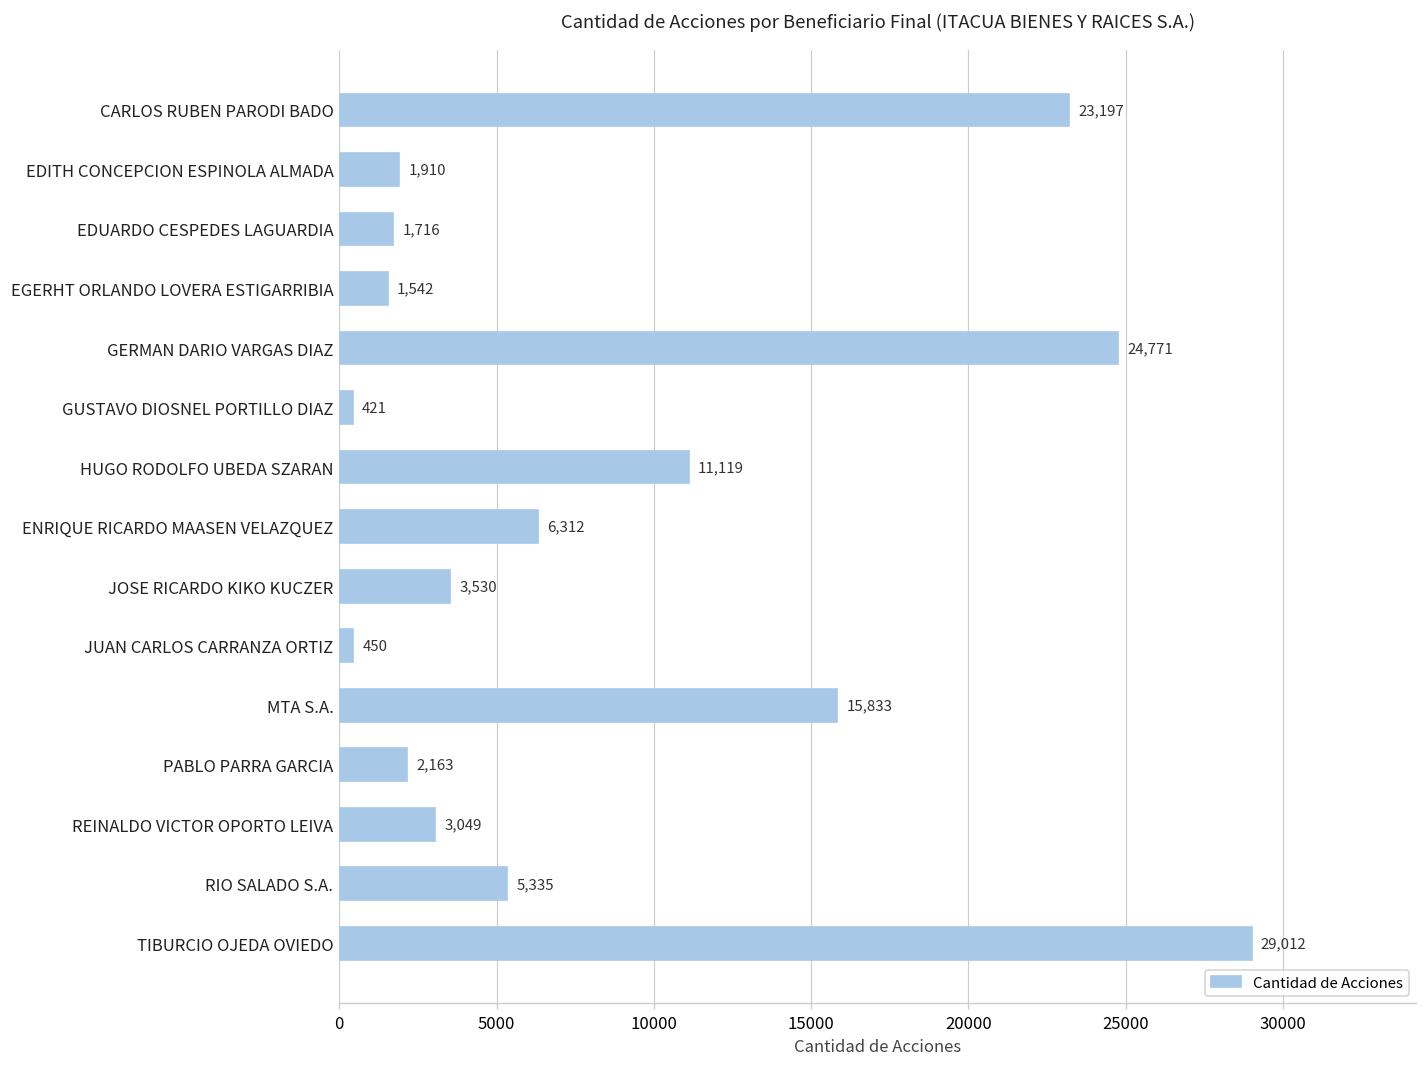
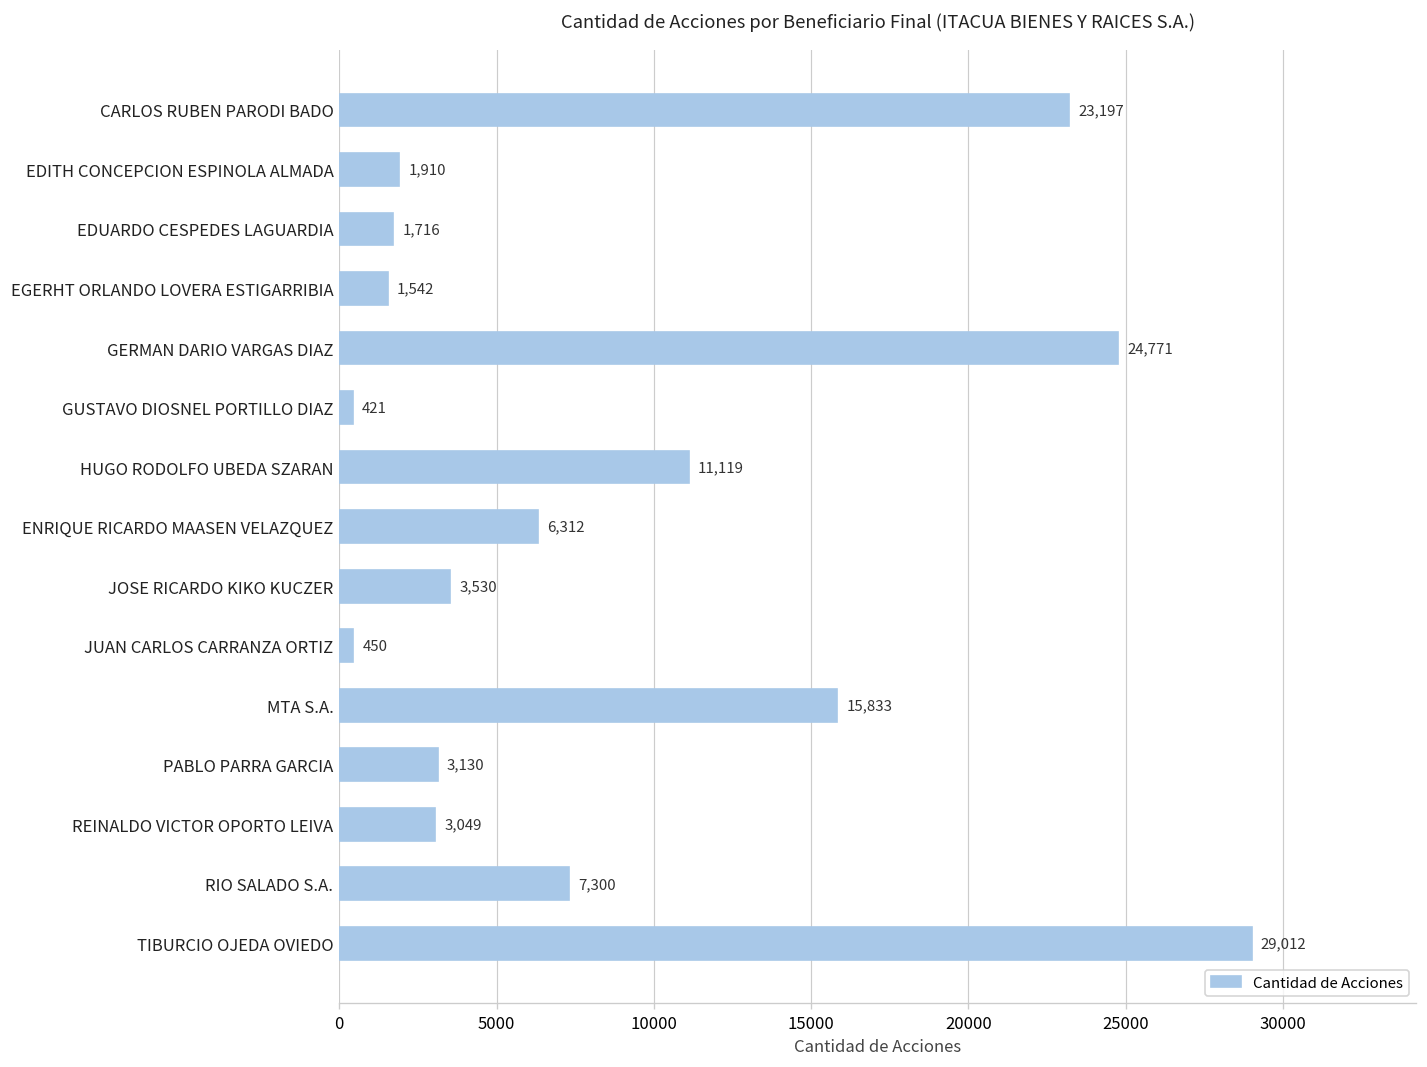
PABLO PARRA GARCIA: 2,163 -> 3,130
RIO SALADO S.A.: 5,335 -> 7,300
